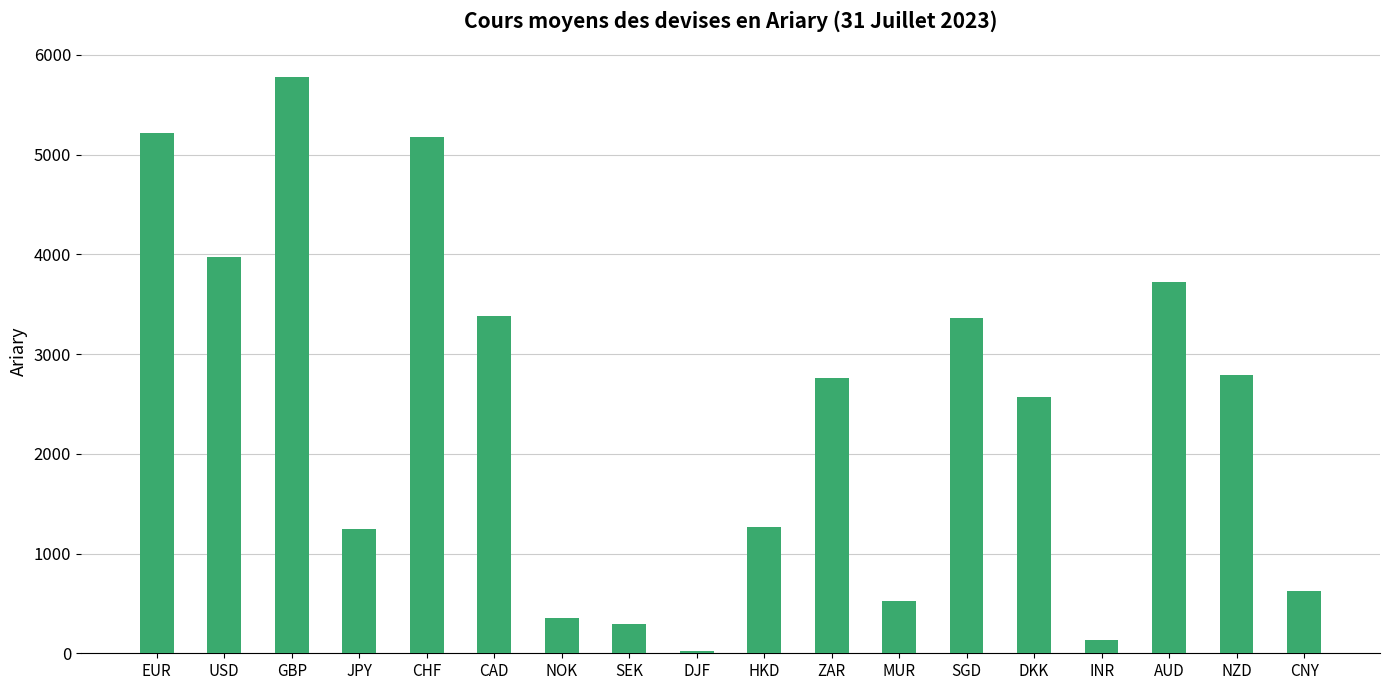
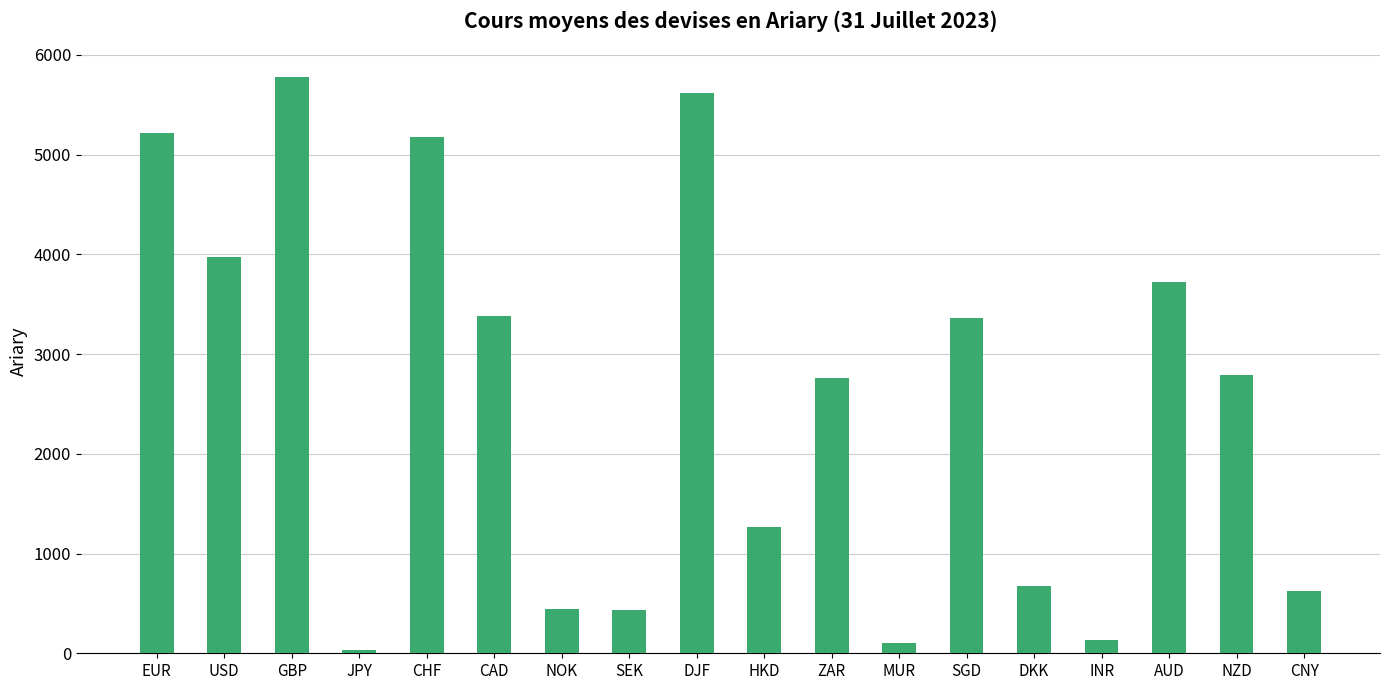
JPY: 1200 -> 0
NOK: 300 -> 400
SEK: 300 -> 400
DJF: 0 -> 5600
MUR: 500 -> 100
DKK: 2600 -> 700
